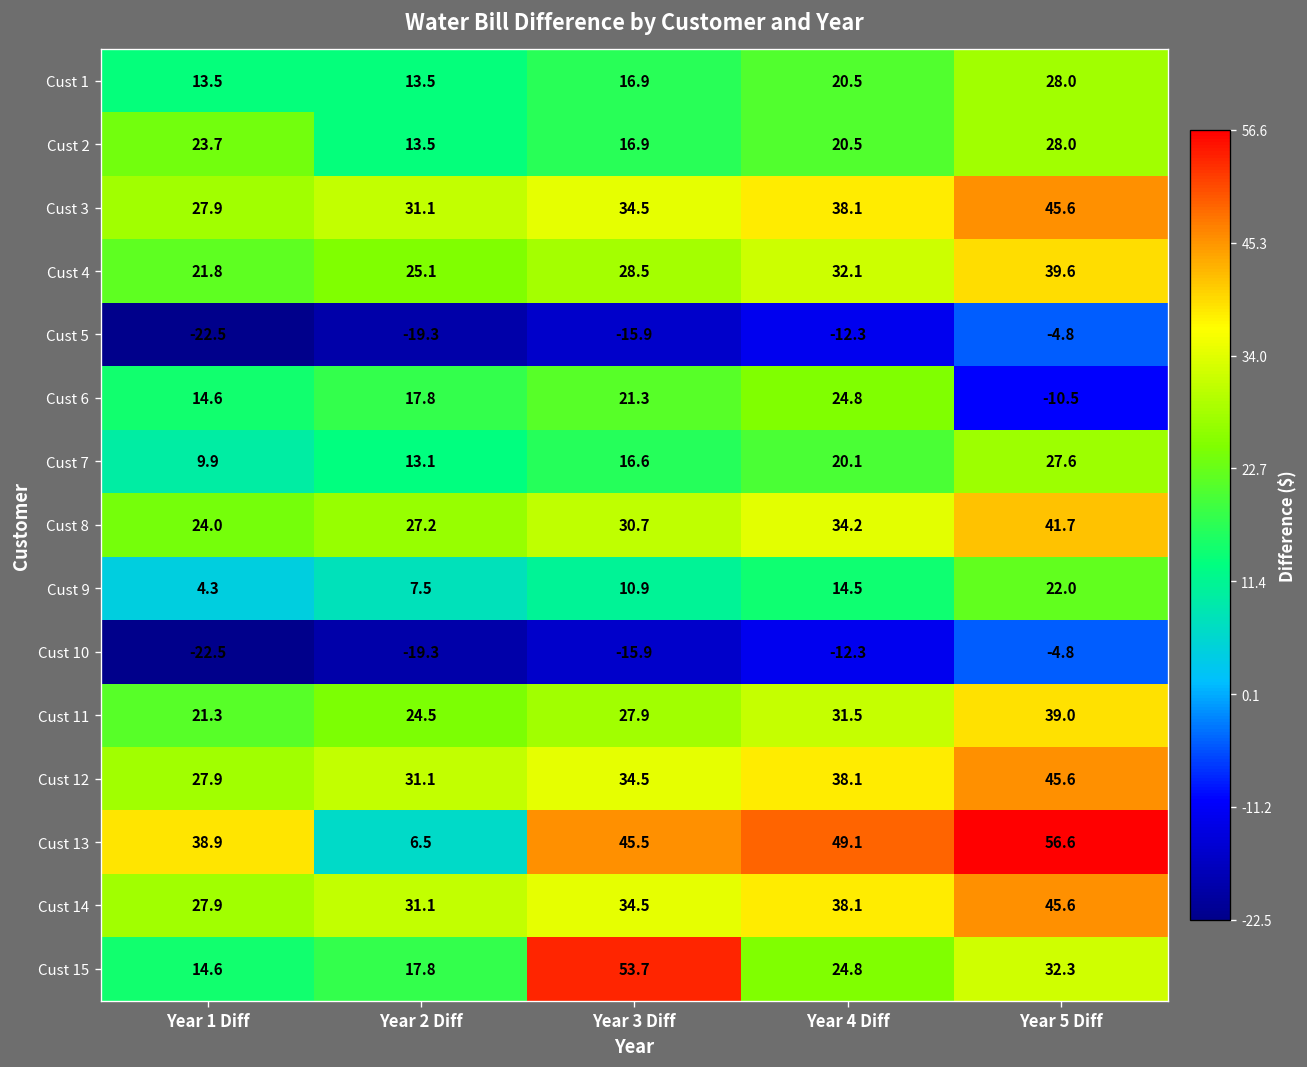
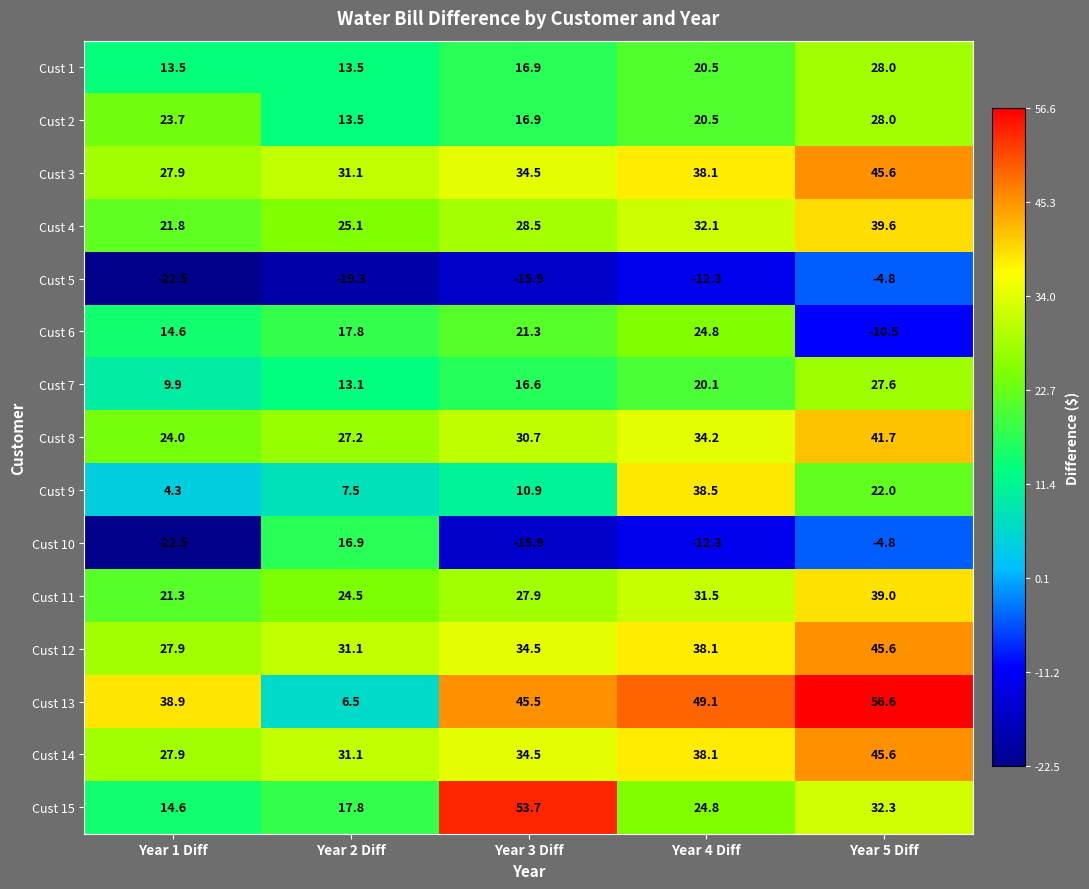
Cust 9, Year 4 Diff: 14.5 -> 38.5
Cust 10, Year 2 Diff: -19.3 -> 16.9
